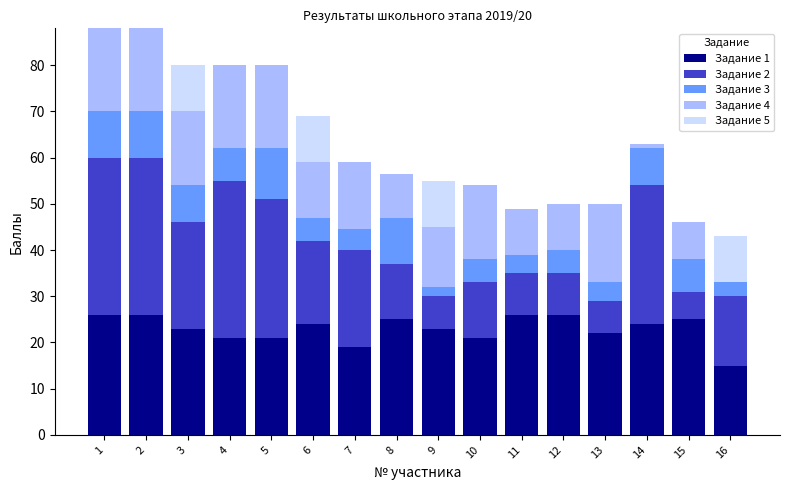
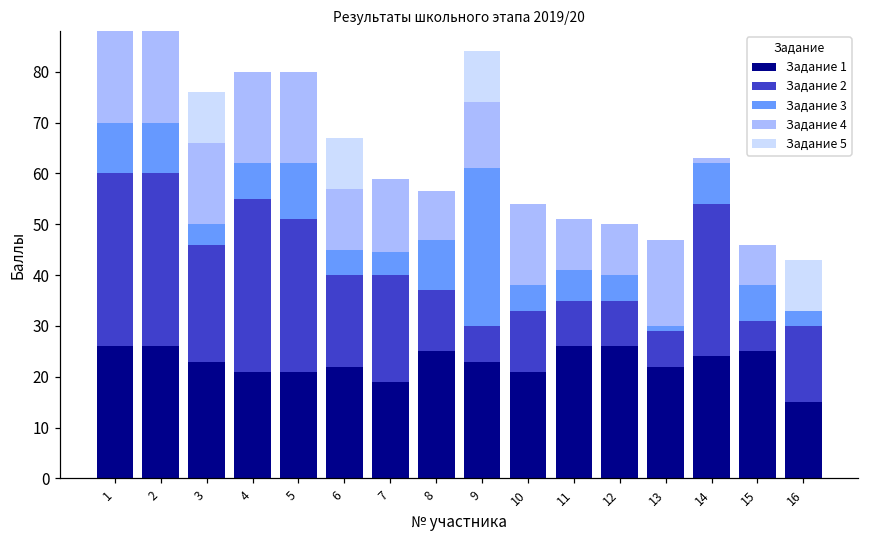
Задание 3, 3: 8 -> 4
Задание 1, 6: 24 -> 22
Задание 3, 9: 2 -> 31
Задание 3, 11: 4 -> 6
Задание 3, 13: 4 -> 1
